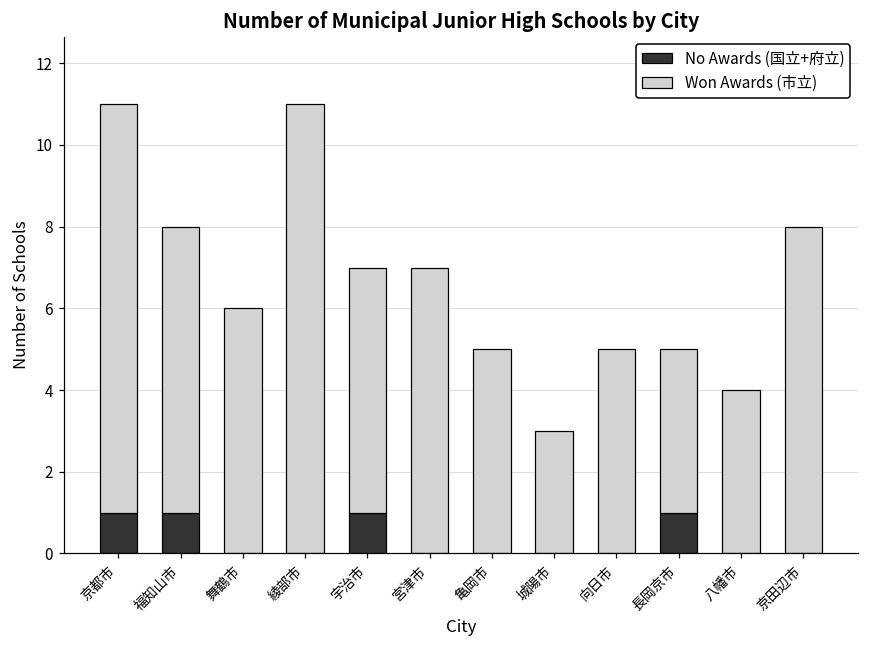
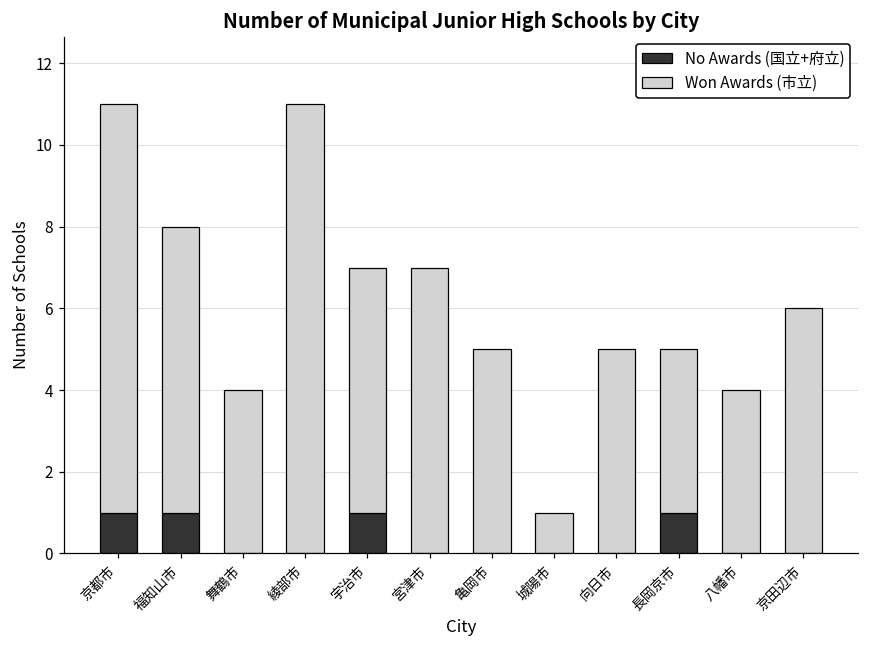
Won Awards (市立), 舞鶴市: 6 -> 4
Won Awards (市立), 城陽市: 3 -> 1
Won Awards (市立), 京田辺市: 8 -> 6
